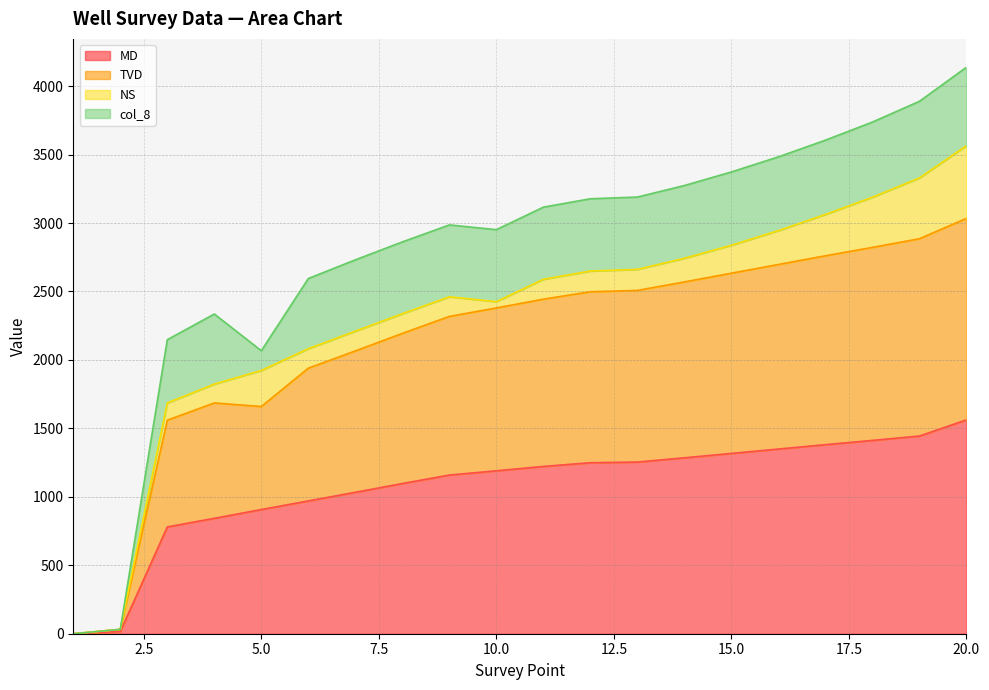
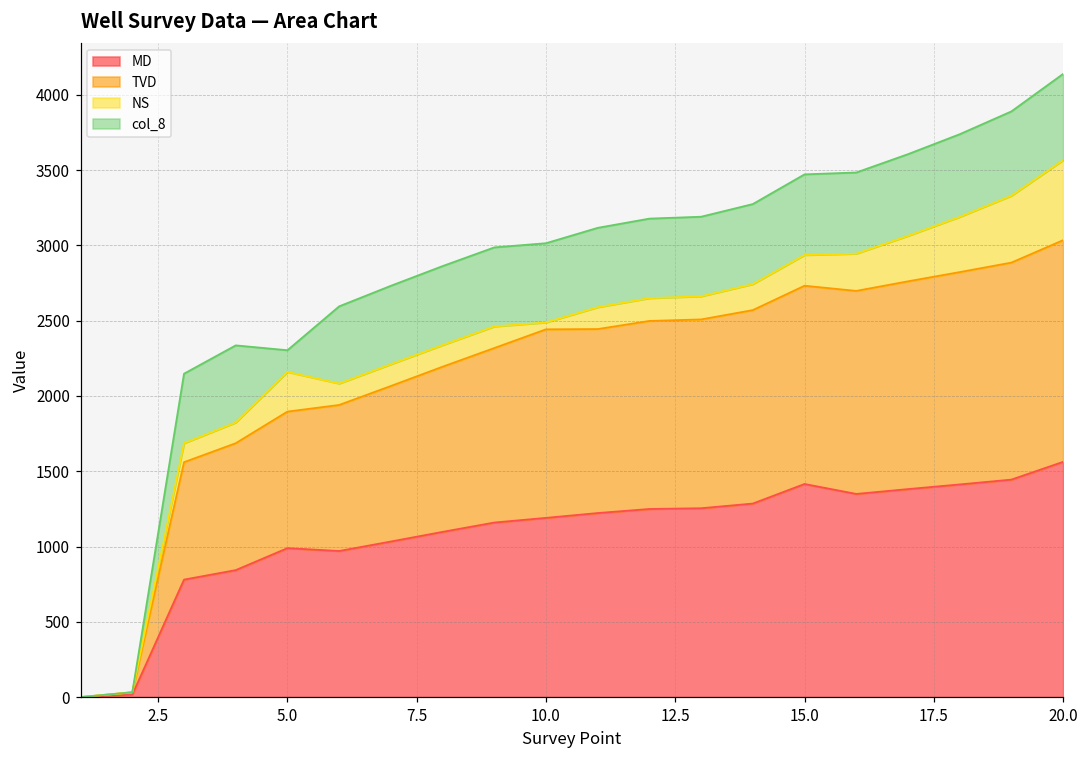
MD, 5.0: 910 -> 990
TVD, 5.0: 750 -> 910
TVD, 10.0: 1190 -> 1250
MD, 15.0: 1320 -> 1420
